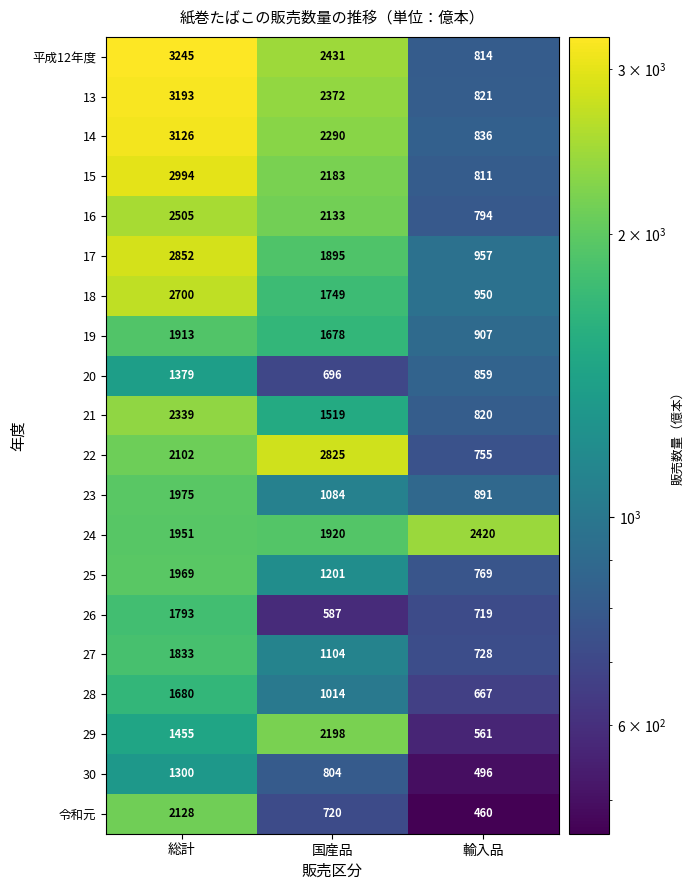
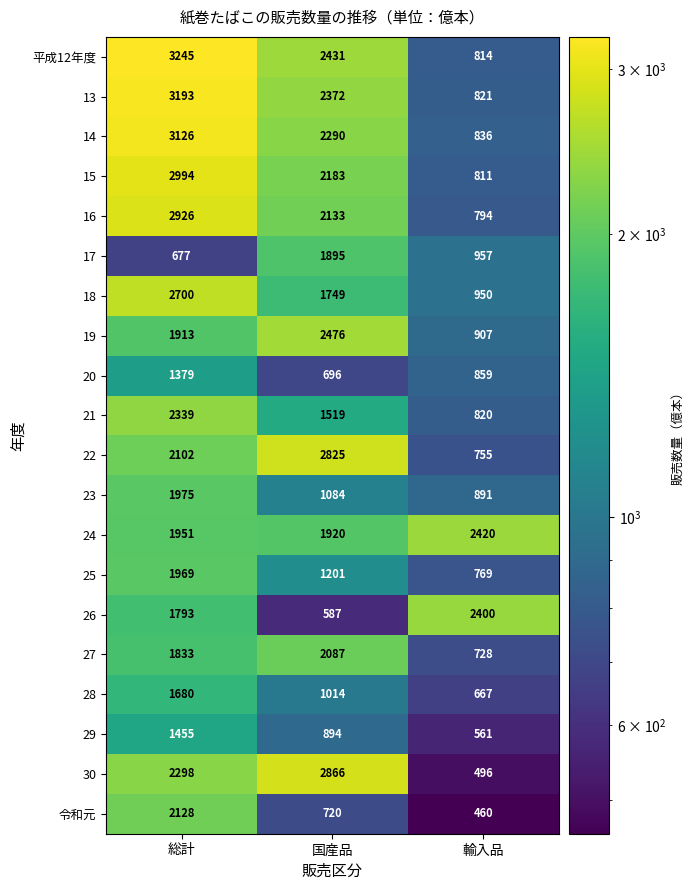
16, 総計: 2505 -> 2926
17, 総計: 2852 -> 677
19, 国産品: 1678 -> 2476
26, 輸入品: 719 -> 2400
27, 国産品: 1104 -> 2087
29, 国産品: 2198 -> 894
30, 総計: 1300 -> 2298
30, 国産品: 804 -> 2866
